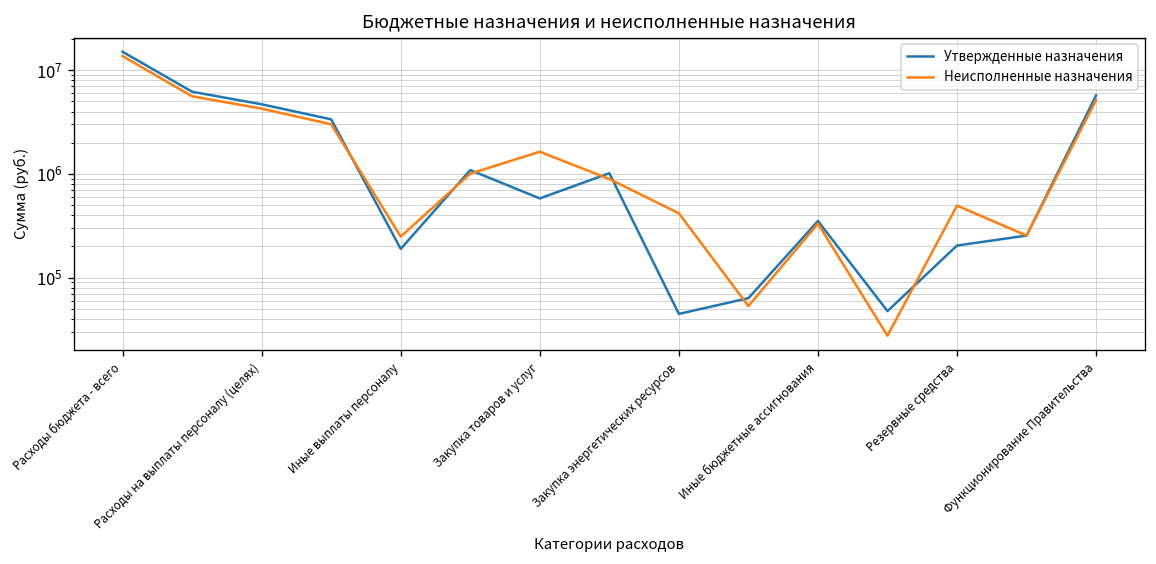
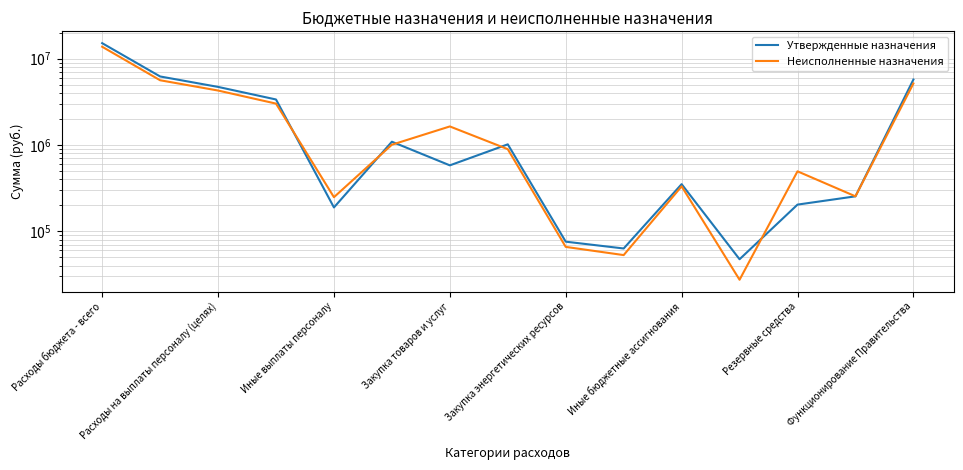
Утвержденные назначения, Закупка энергетических ресурсов: 40000 -> 80000
Неисполненные назначения, Закупка энергетических ресурсов: 400000 -> 70000
